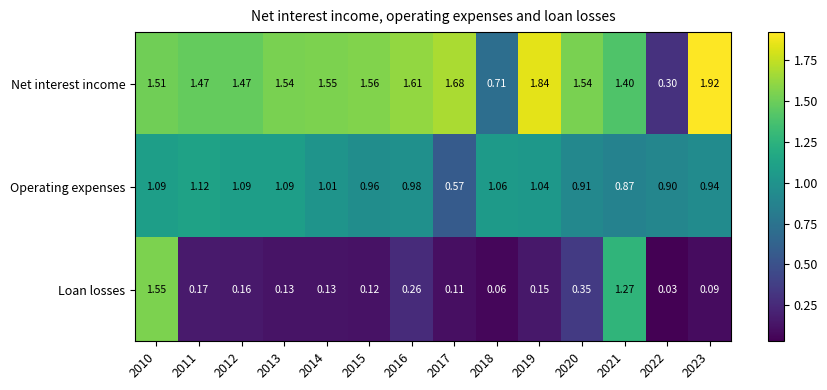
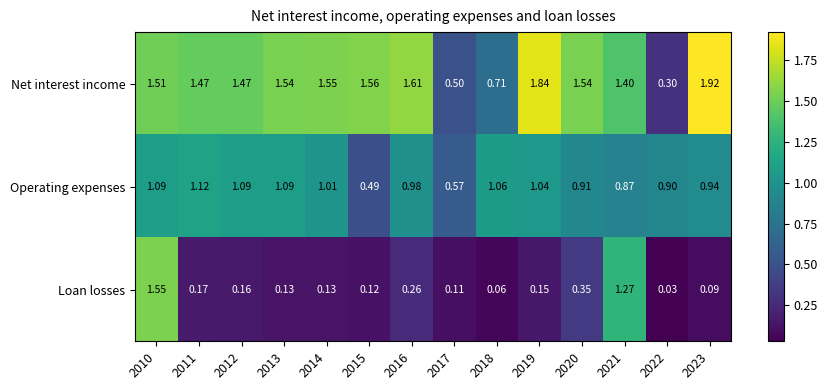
Net interest income, 2017: 1.68 -> 0.50
Operating expenses, 2015: 0.96 -> 0.49
